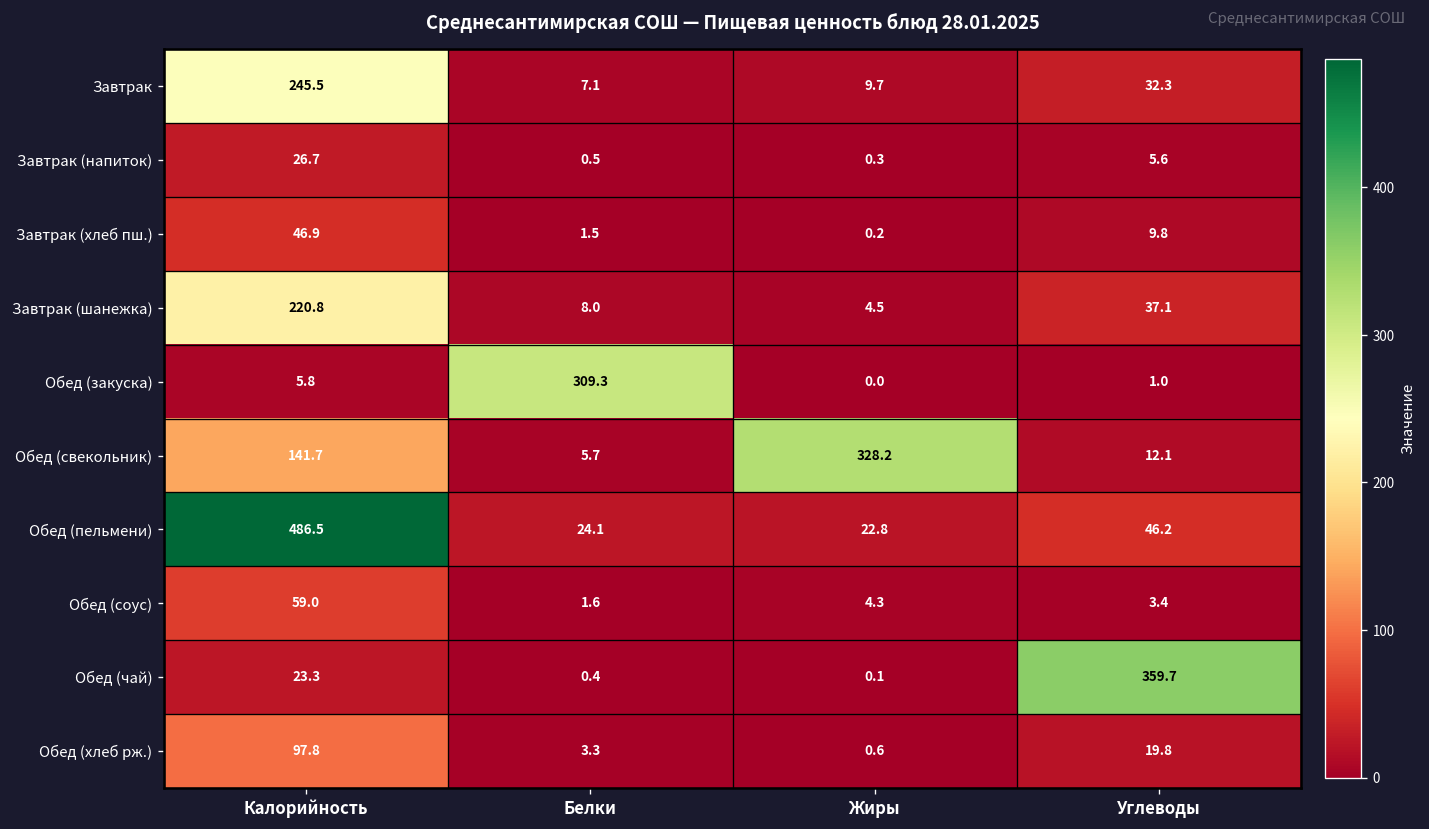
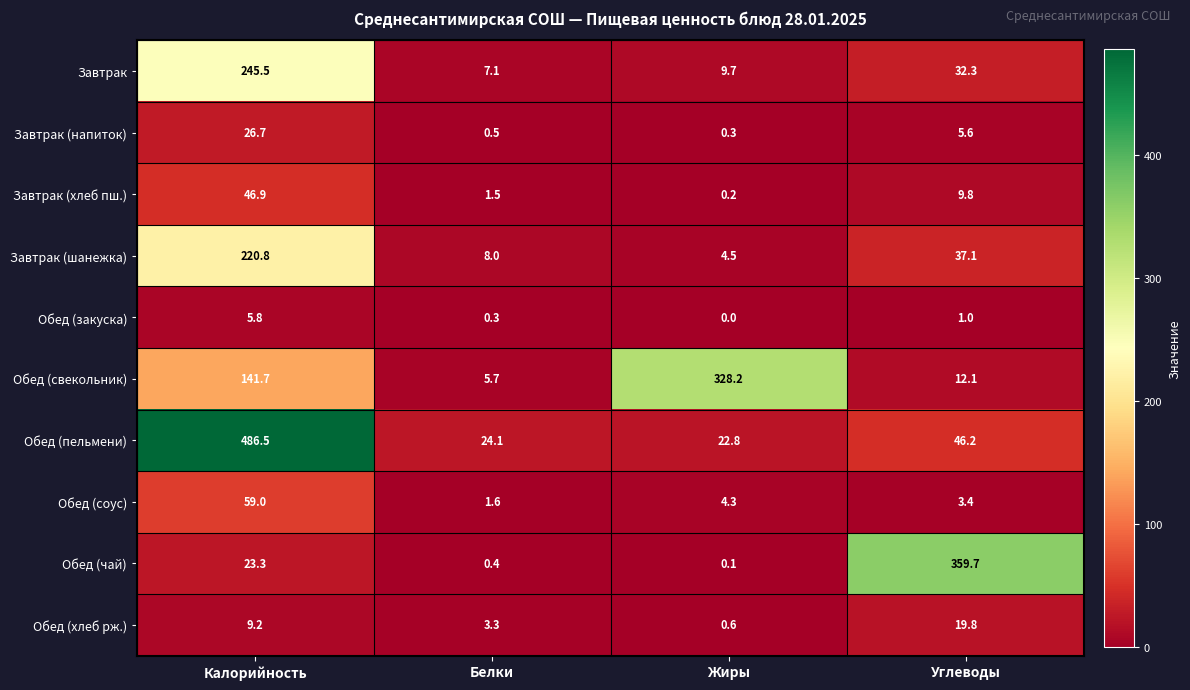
Обед (закуска), Белки: 309.3 -> 0.3
Обед (хлеб рж.), Калорийность: 97.8 -> 9.2
